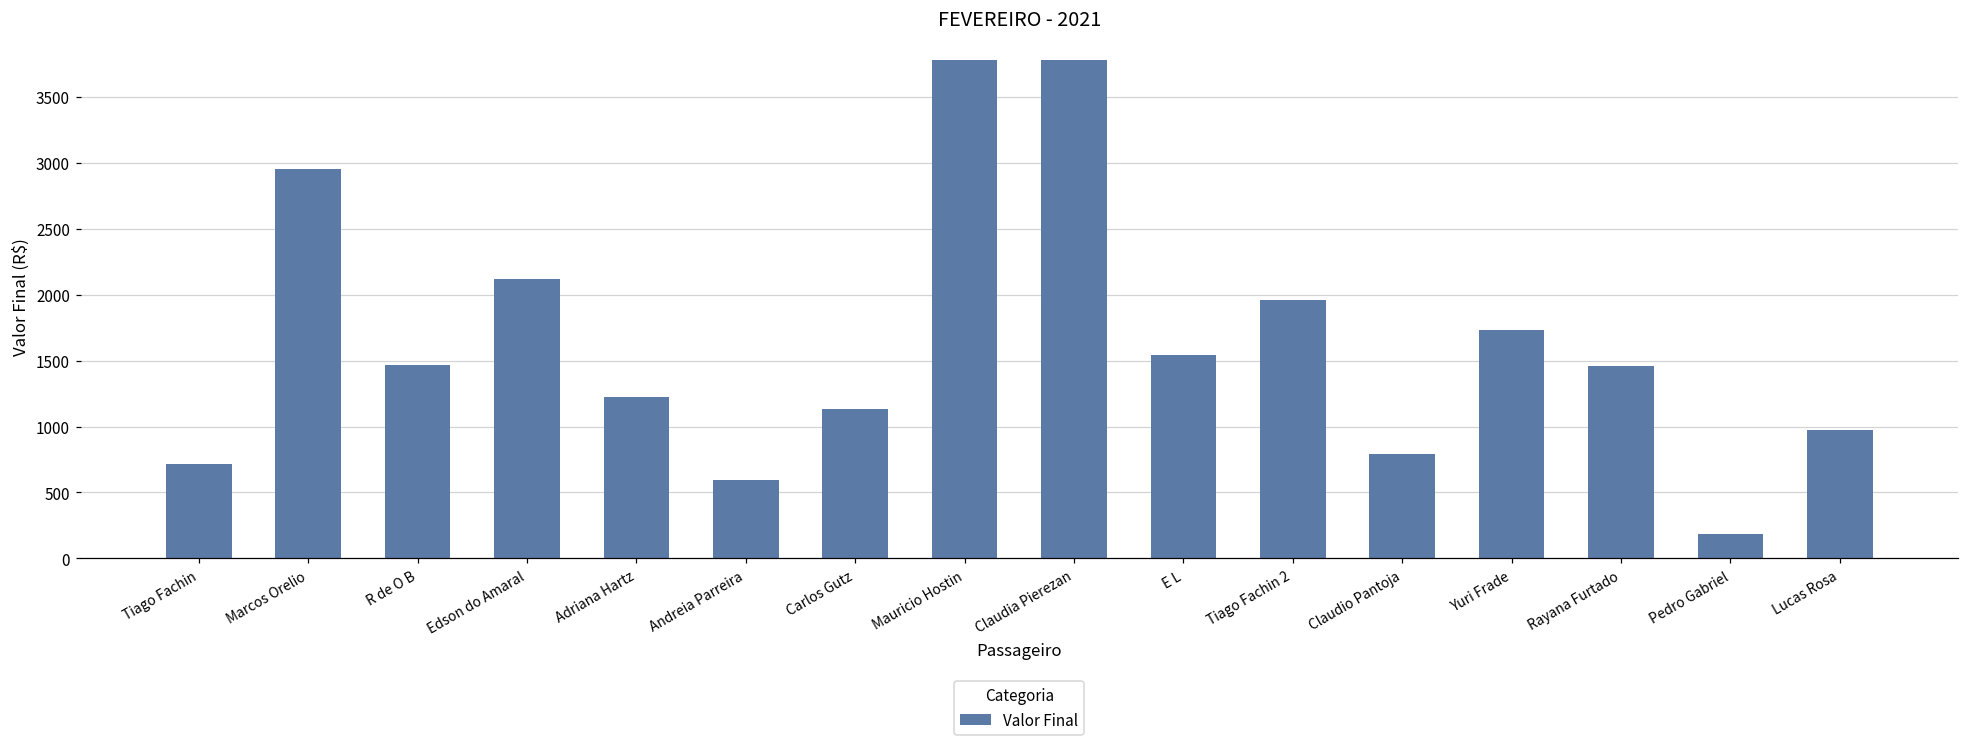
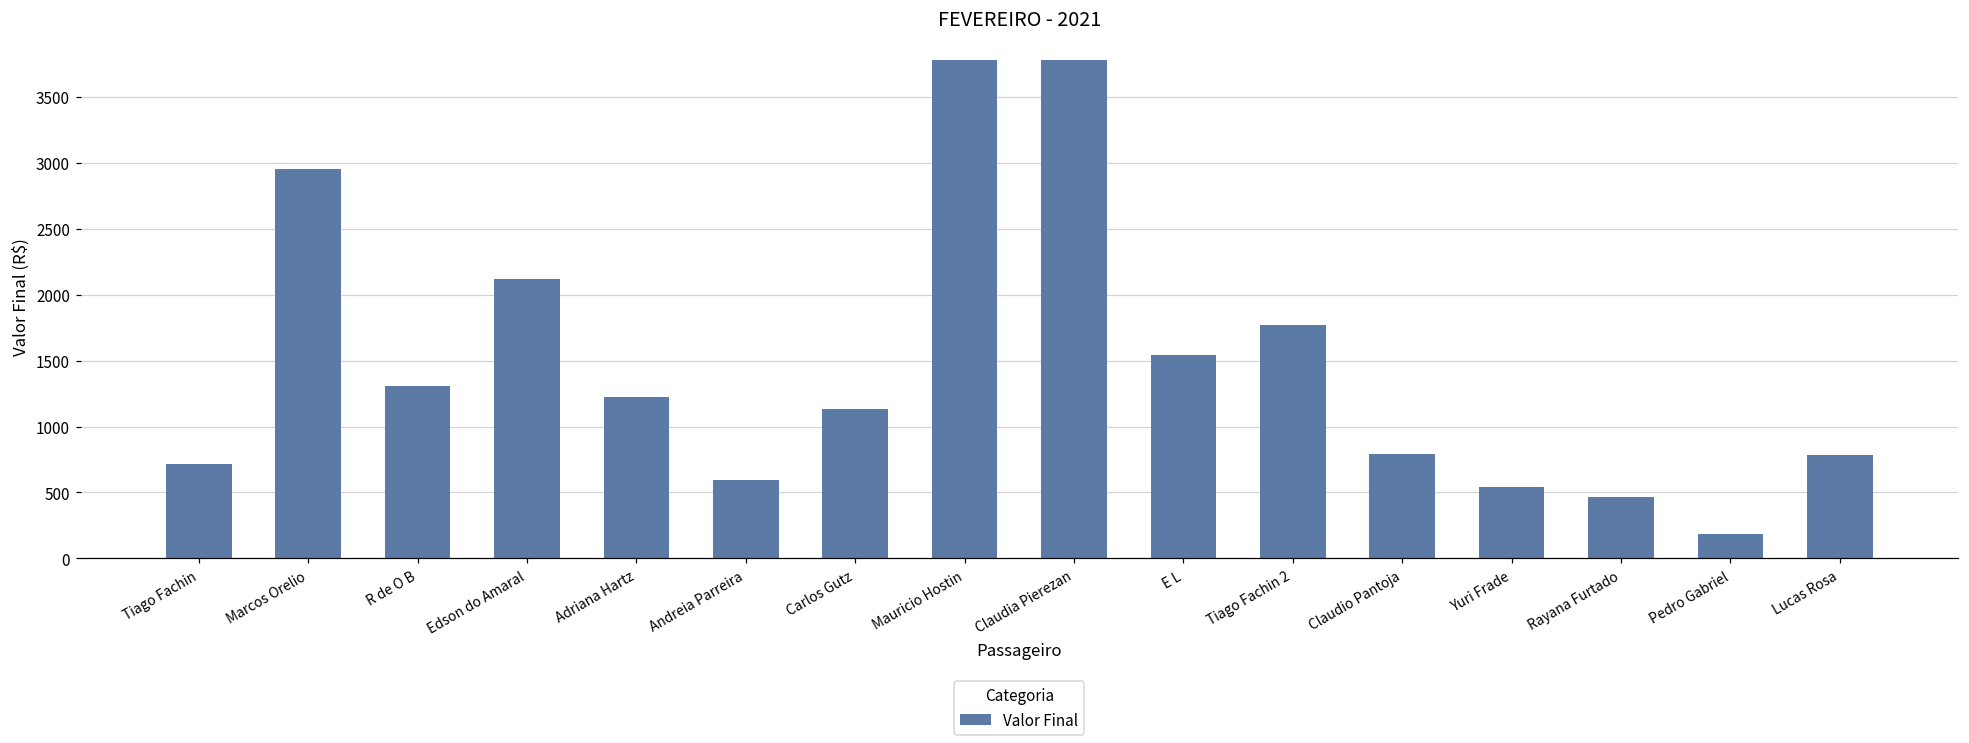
R de O B: 1470 -> 1310
Tiago Fachin 2: 1960 -> 1770
Yuri Frade: 1730 -> 540
Rayana Furtado: 1460 -> 470
Lucas Rosa: 980 -> 780
